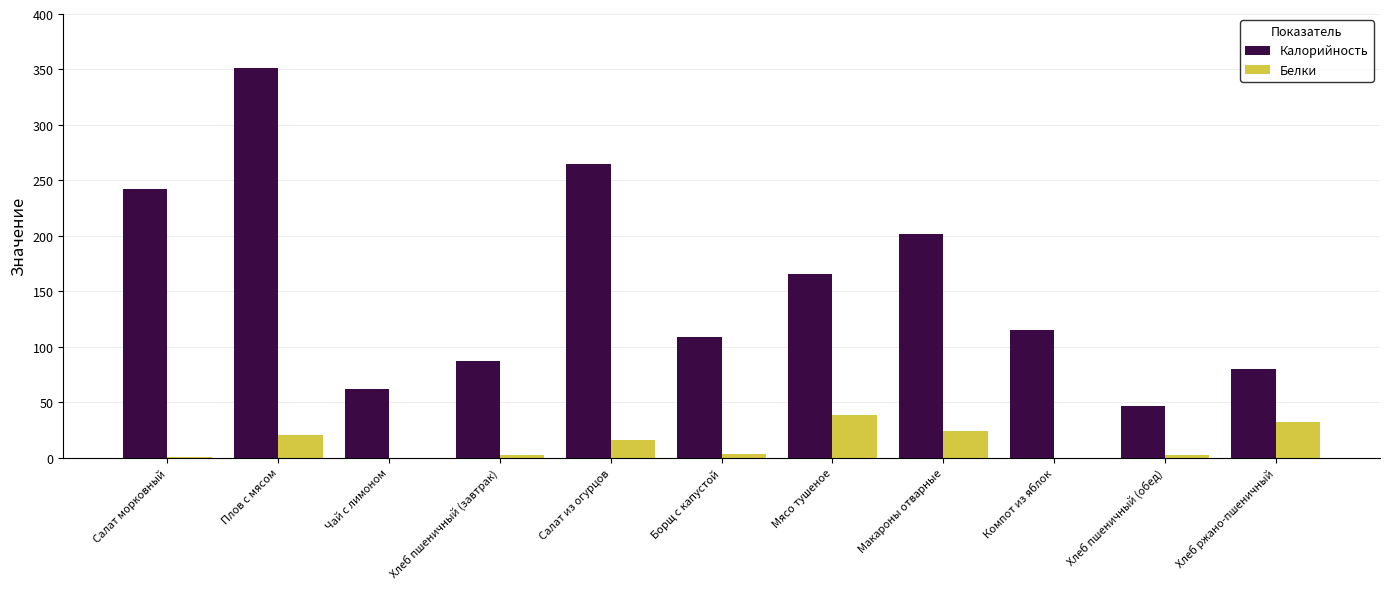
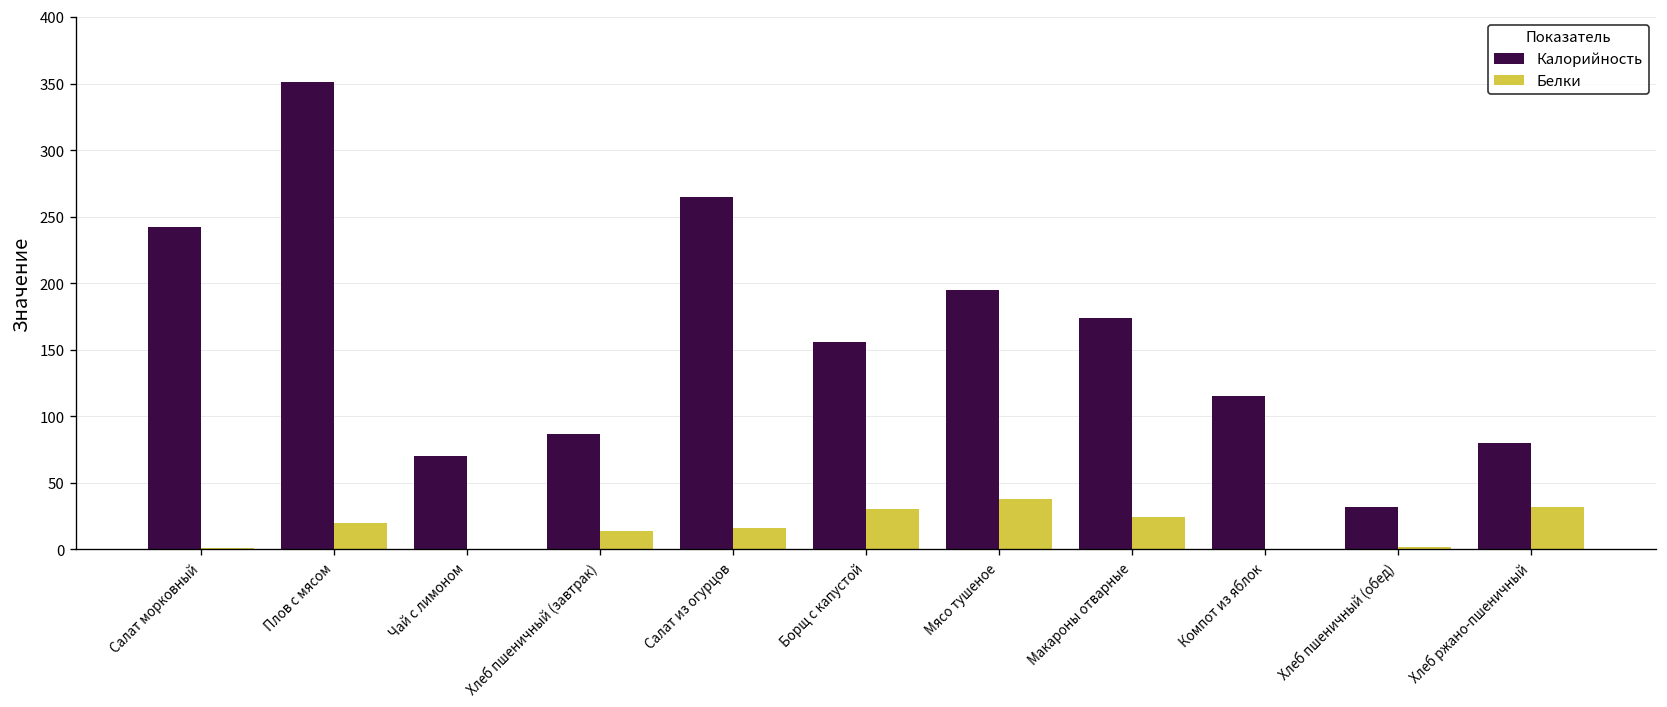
Калорийность, Чай с лимоном: 62 -> 70
Белки, Хлеб пшеничный (завтрак): 2 -> 14
Калорийность, Борщ с капустой: 109 -> 156
Белки, Борщ с капустой: 3 -> 30
Калорийность, Мясо тушеное: 166 -> 195
Калорийность, Макароны отварные: 202 -> 174
Калорийность, Хлеб пшеничный (обед): 47 -> 32
